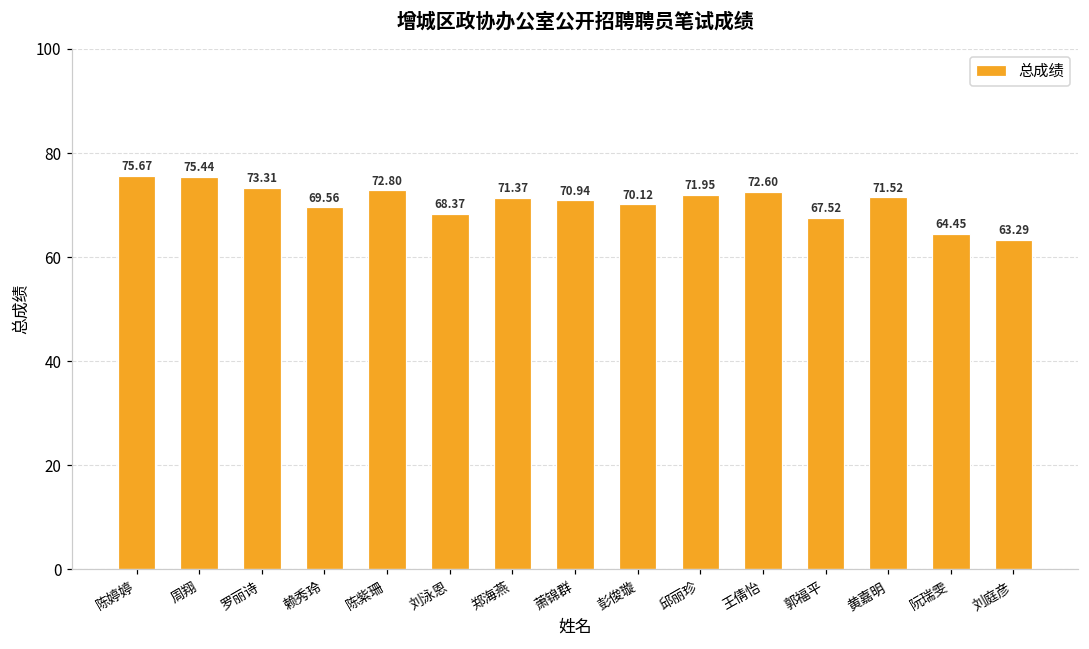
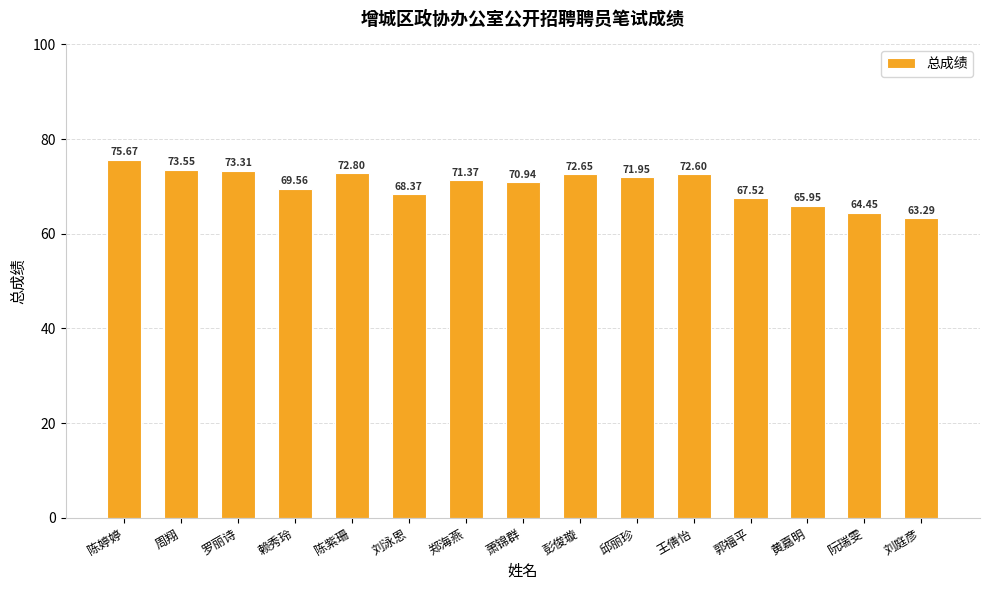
周翔: 75.44 -> 73.55
彭俊璇: 70.12 -> 72.65
黄嘉明: 71.52 -> 65.95
